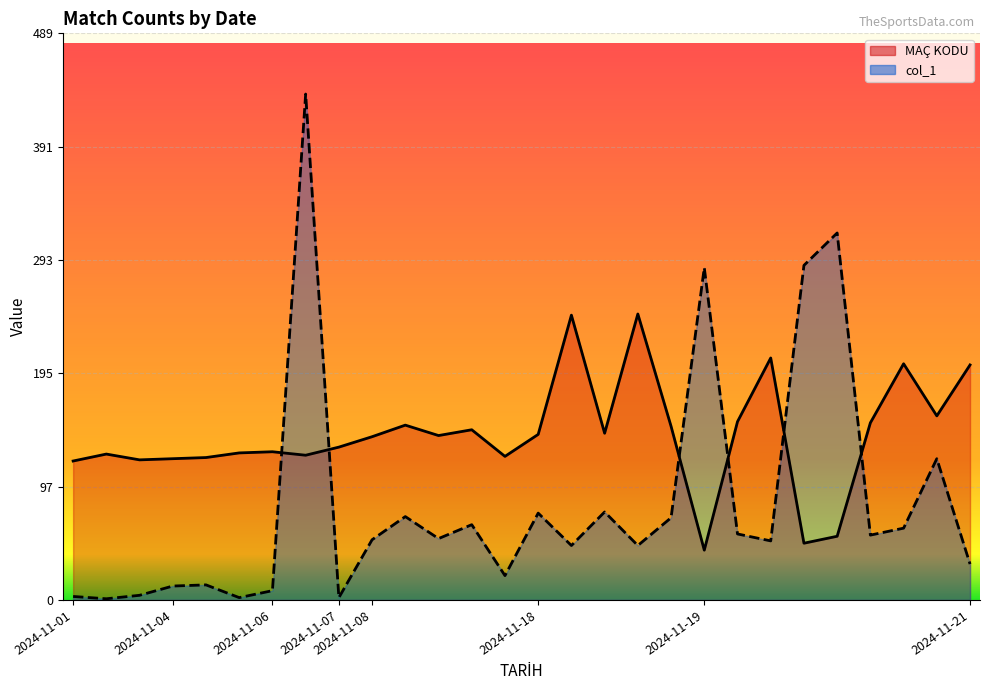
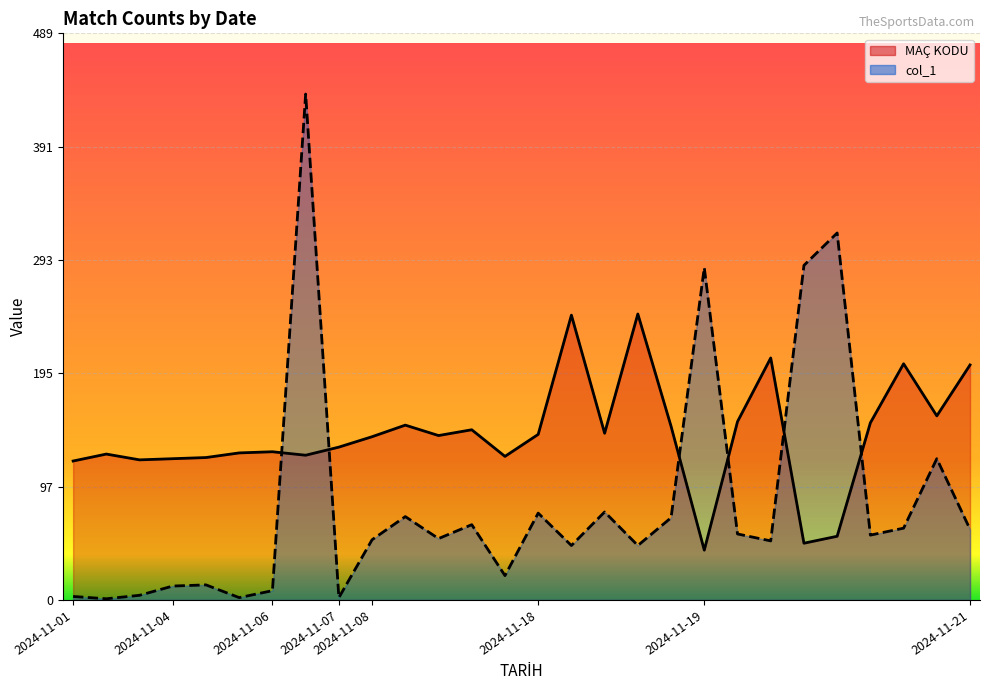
col_1, 2024-11-21: 31 -> 61
